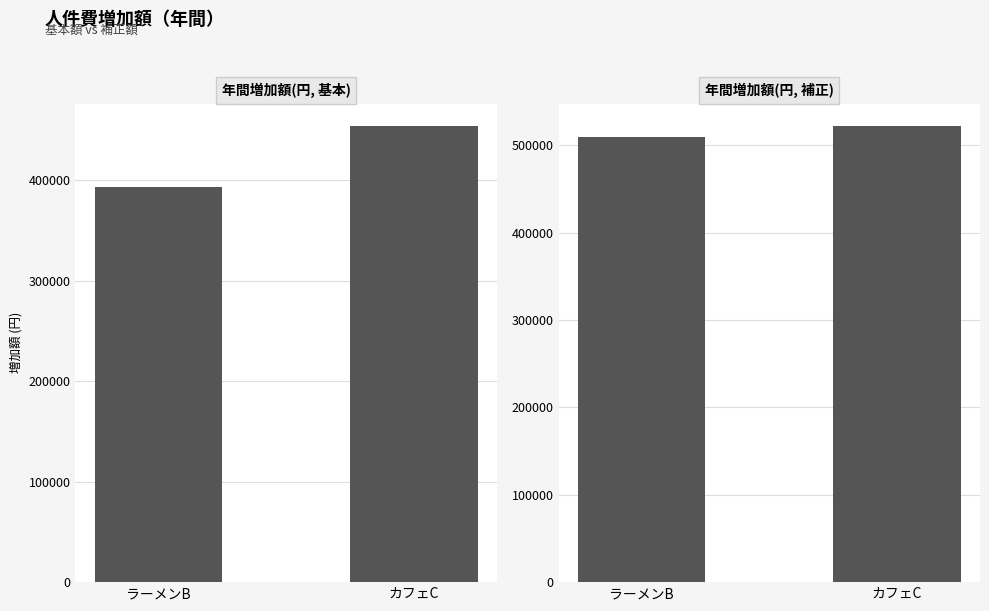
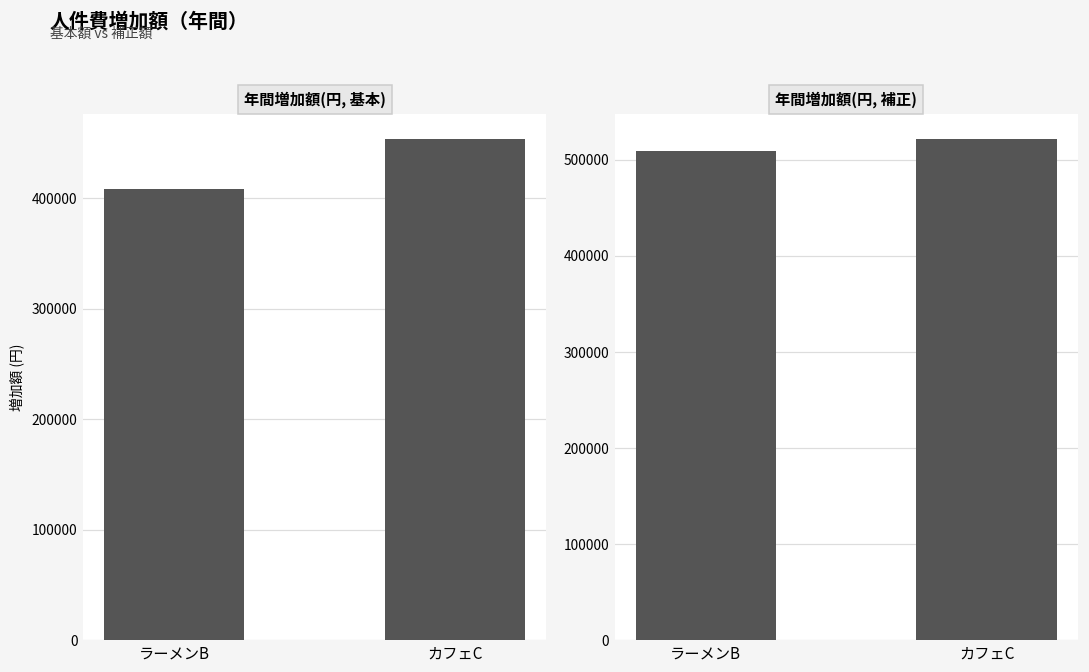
年間増加額(円, 基本), ラーメンB: 393000 -> 408000
